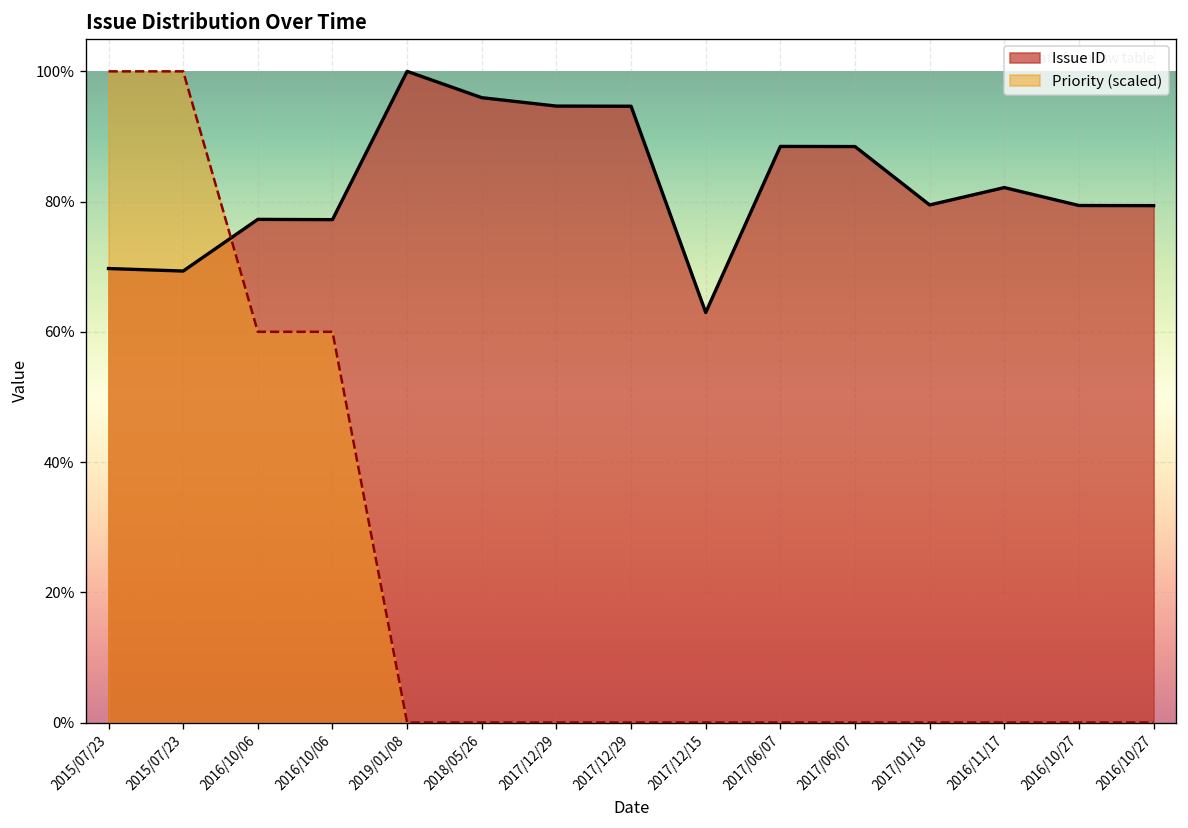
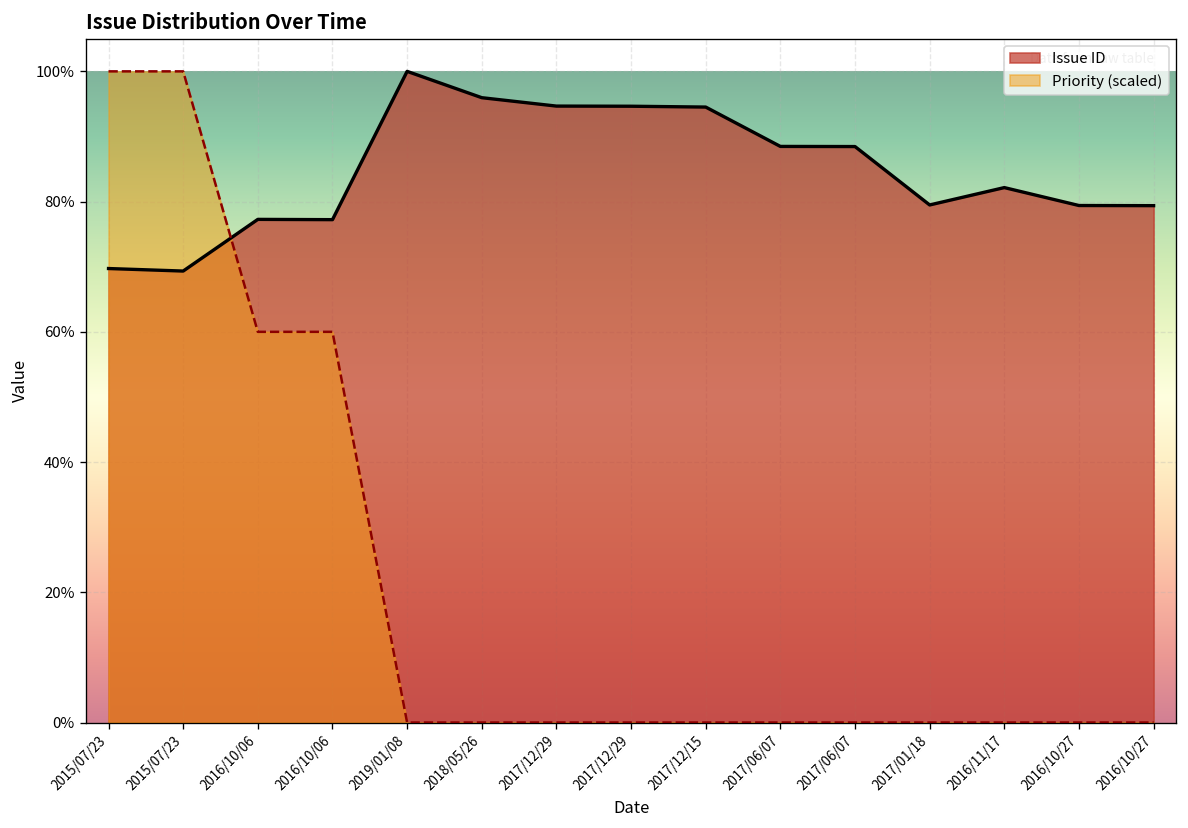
Issue ID, 2017/12/15: 63% -> 95%
